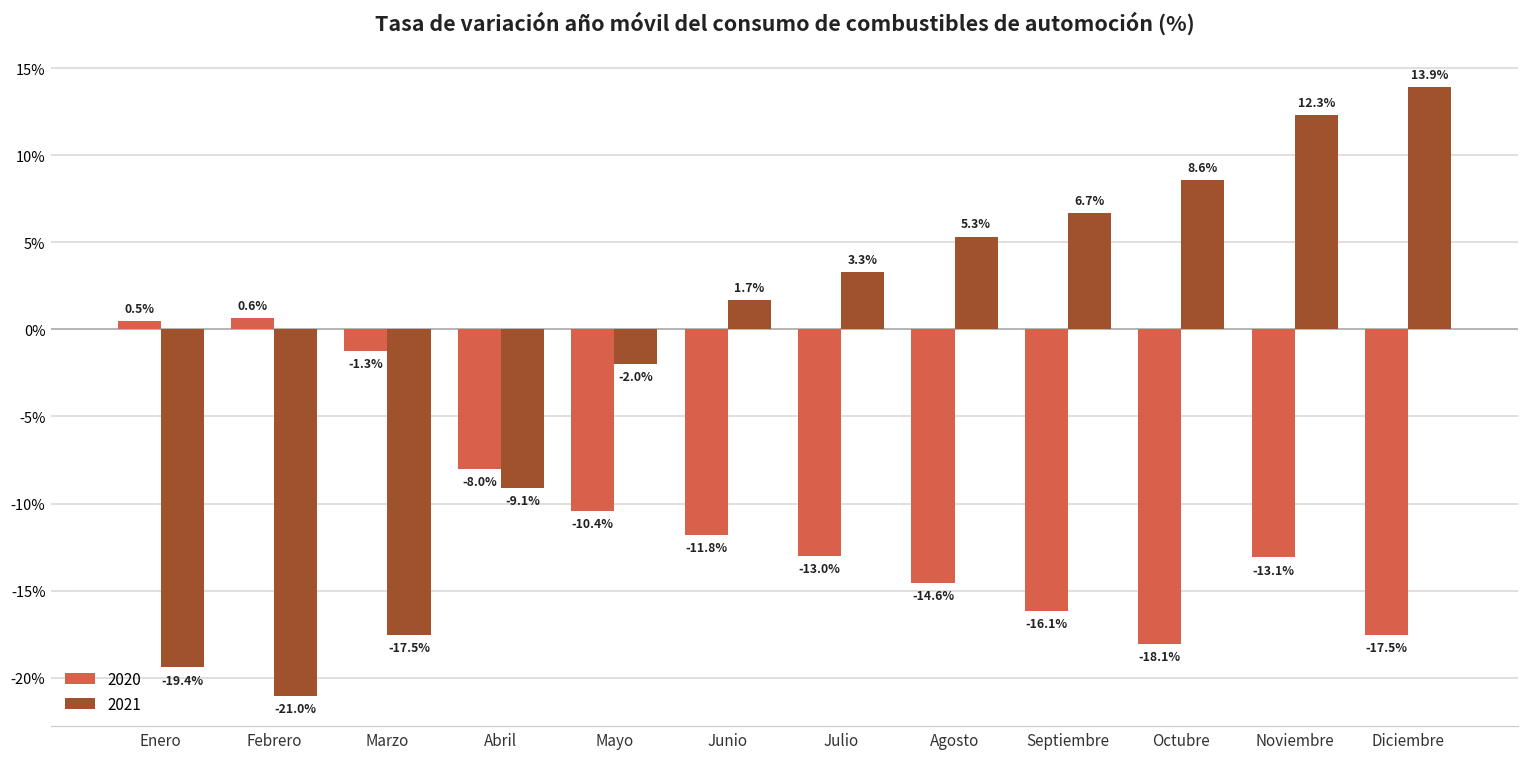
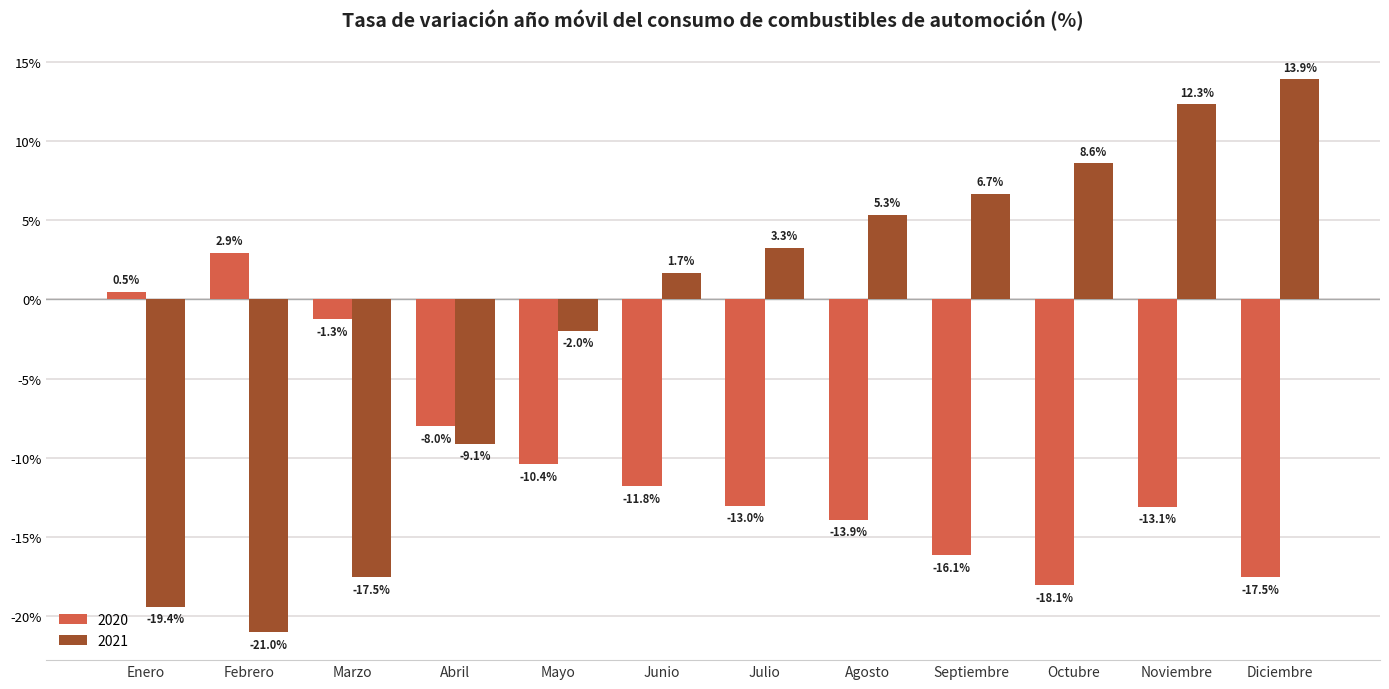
2020, Febrero: 0.6% -> 2.9%
2020, Agosto: -14.6% -> -13.9%
